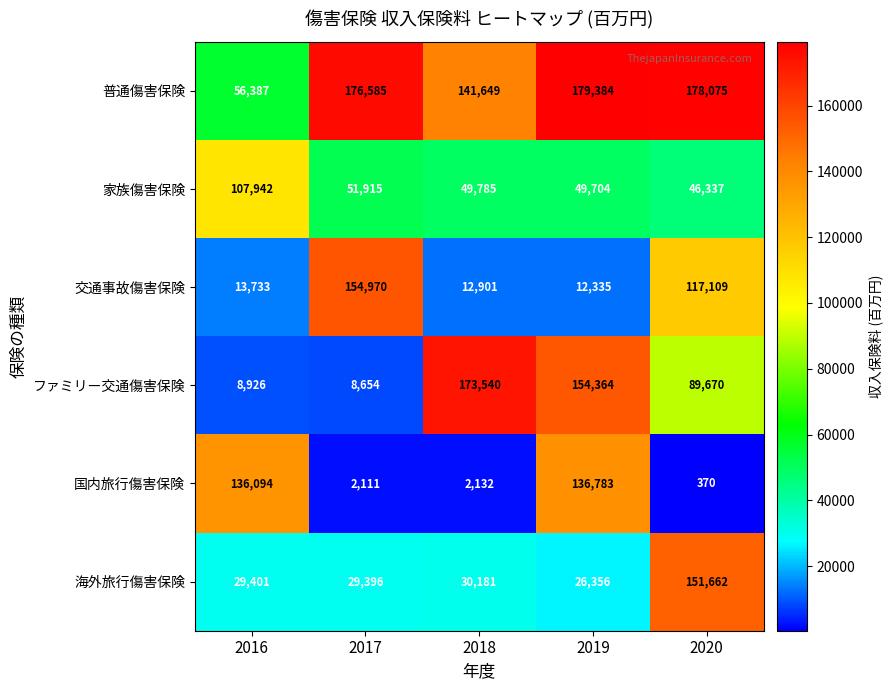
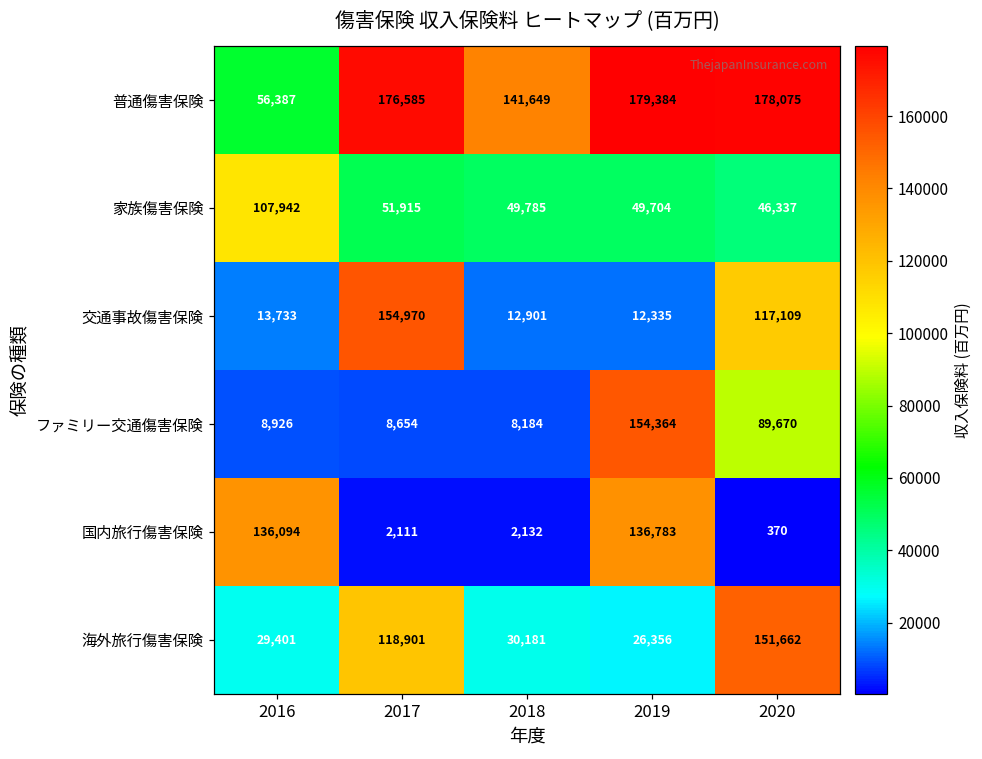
ファミリー交通傷害保険, 2018: 173,540 -> 8,184
海外旅行傷害保険, 2017: 29,396 -> 118,901
